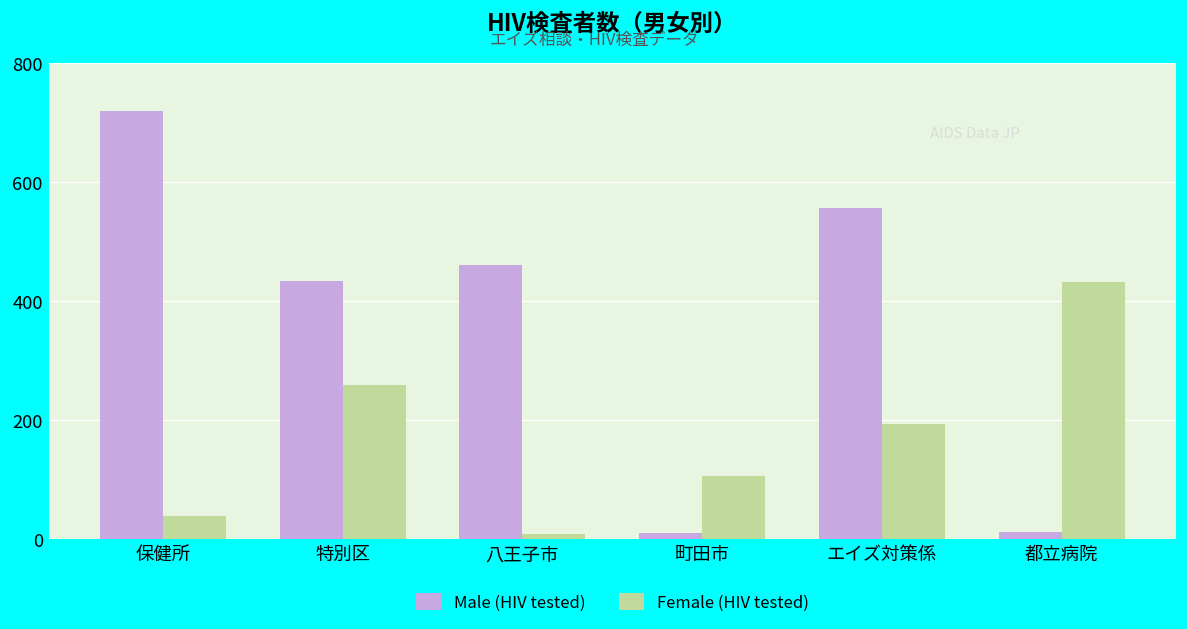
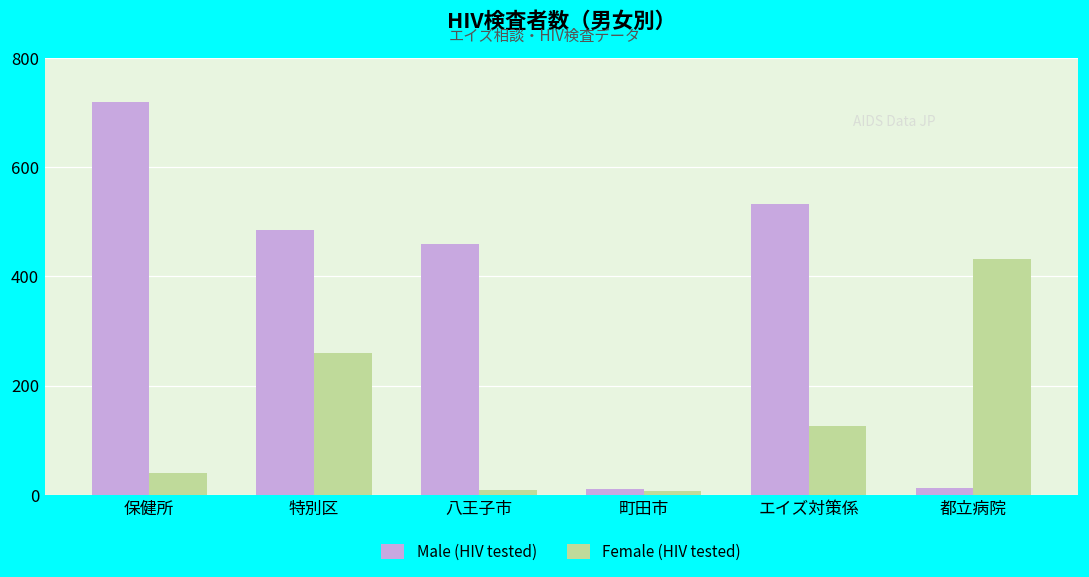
Male (HIV tested), 特別区: 430 -> 490
Female (HIV tested), 町田市: 110 -> 10
Male (HIV tested), エイズ対策係: 560 -> 530
Female (HIV tested), エイズ対策係: 190 -> 130
